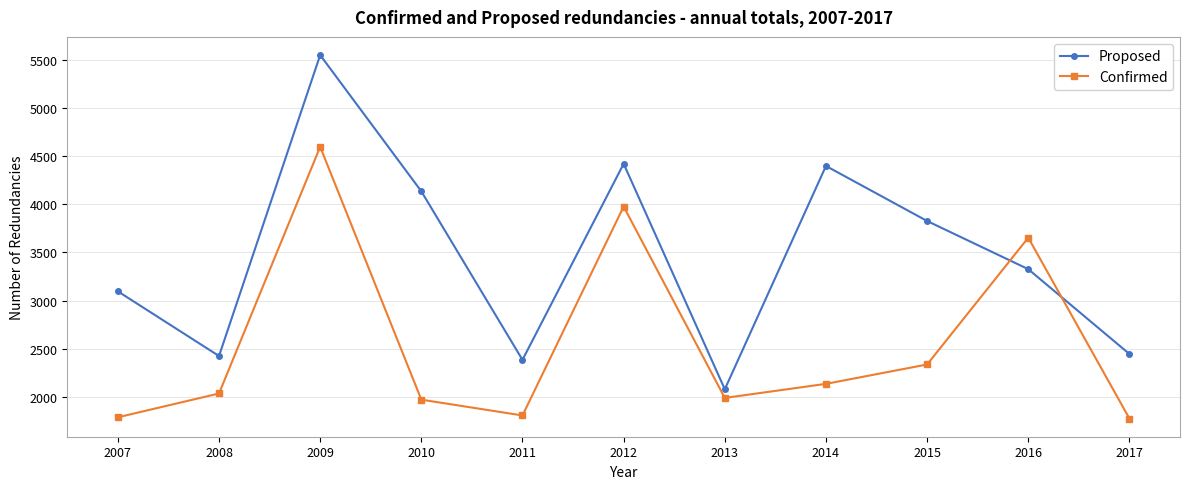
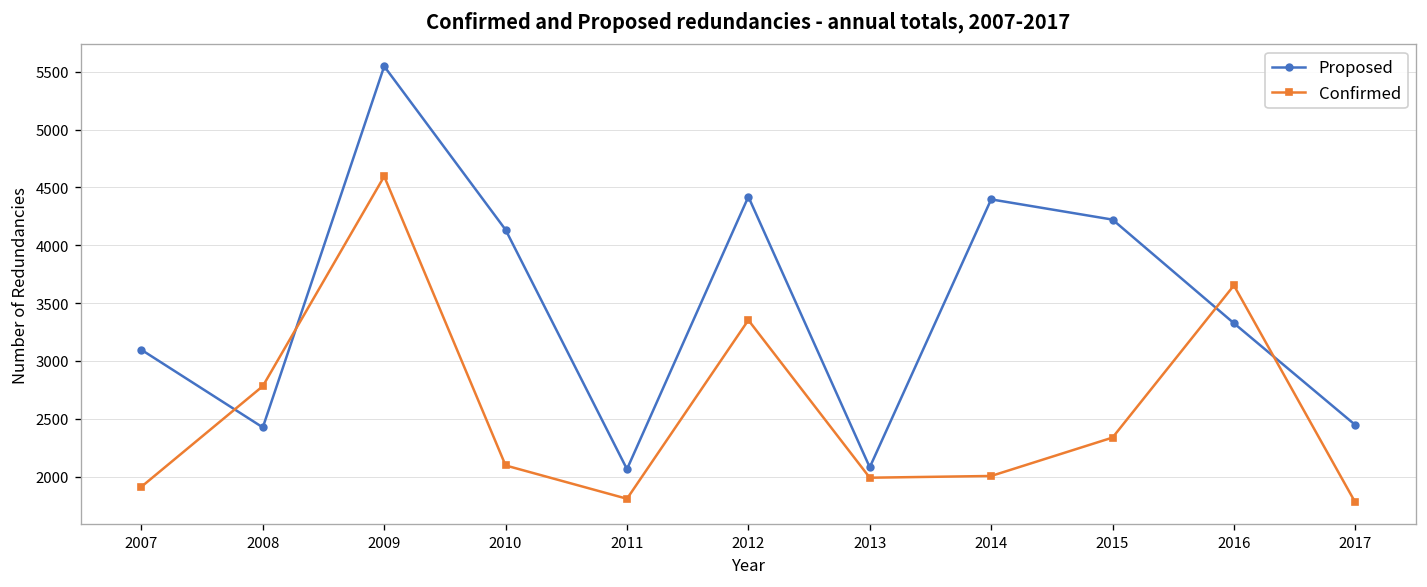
Confirmed, 2007: 1800 -> 1900
Confirmed, 2008: 2000 -> 2800
Confirmed, 2010: 2000 -> 2100
Proposed, 2011: 2400 -> 2100
Confirmed, 2012: 4000 -> 3400
Confirmed, 2014: 2100 -> 2000
Proposed, 2015: 3800 -> 4200
